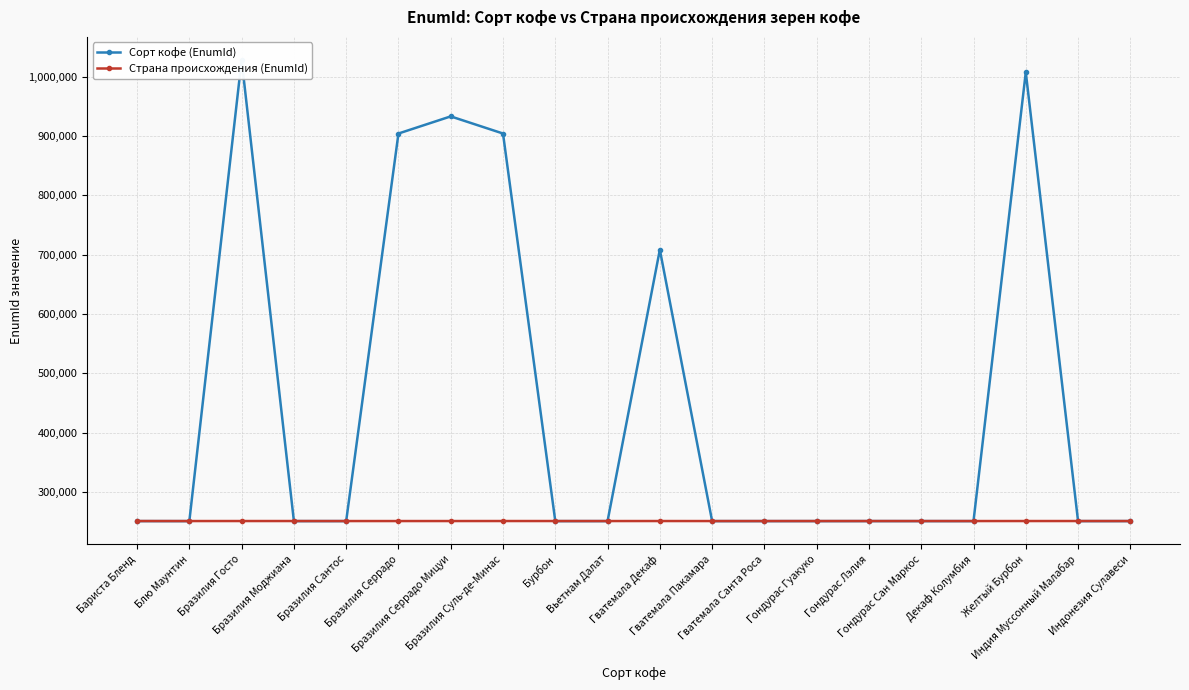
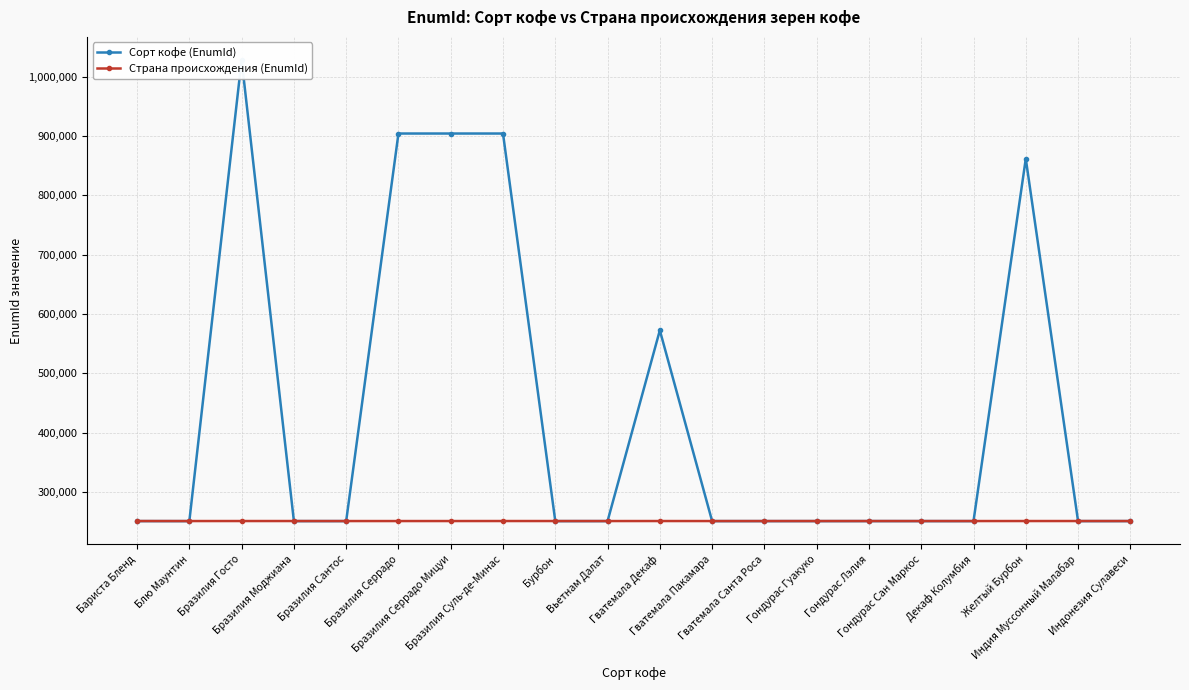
Сорт кофе (EnumId), Бразилия Серрадо Мицуи: 930,000 -> 900,000
Сорт кофе (EnumId), Гватемала Декаф: 710,000 -> 570,000
Сорт кофе (EnumId), Желтый Бурбон: 1,010,000 -> 860,000
